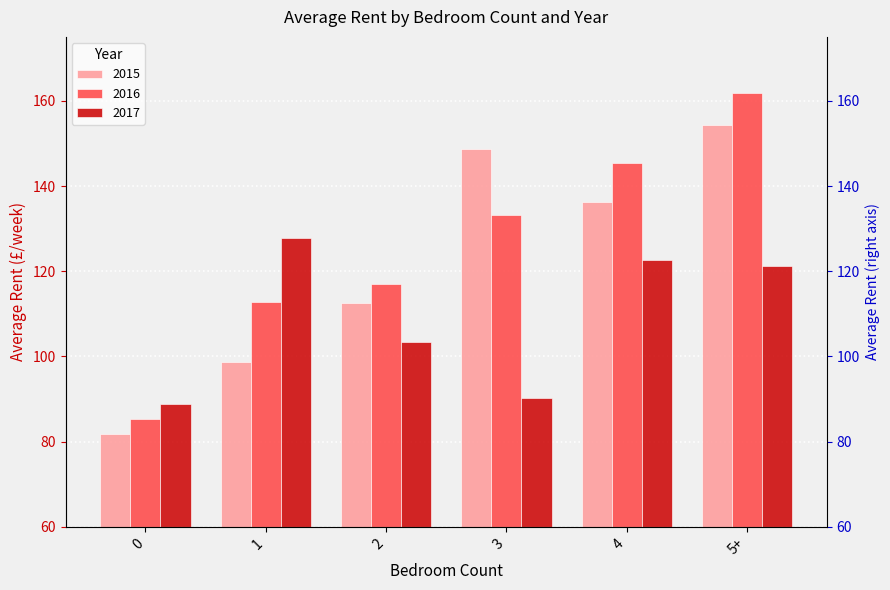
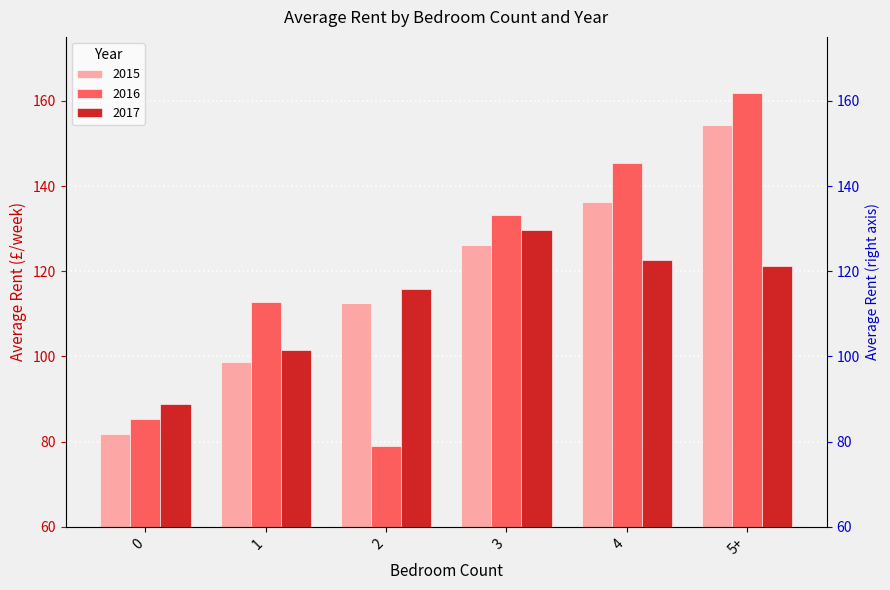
2017, 1: 128 -> 102
2016, 2: 117 -> 79
2017, 2: 103 -> 116
2015, 3: 149 -> 126
2017, 3: 90 -> 130
